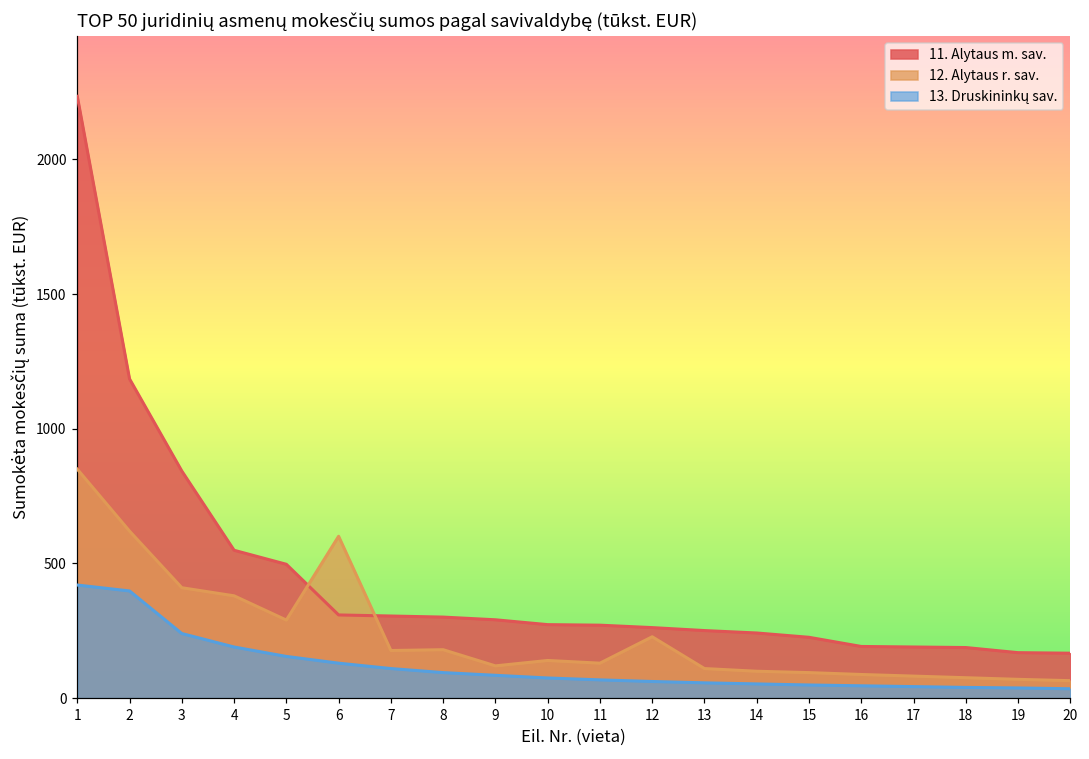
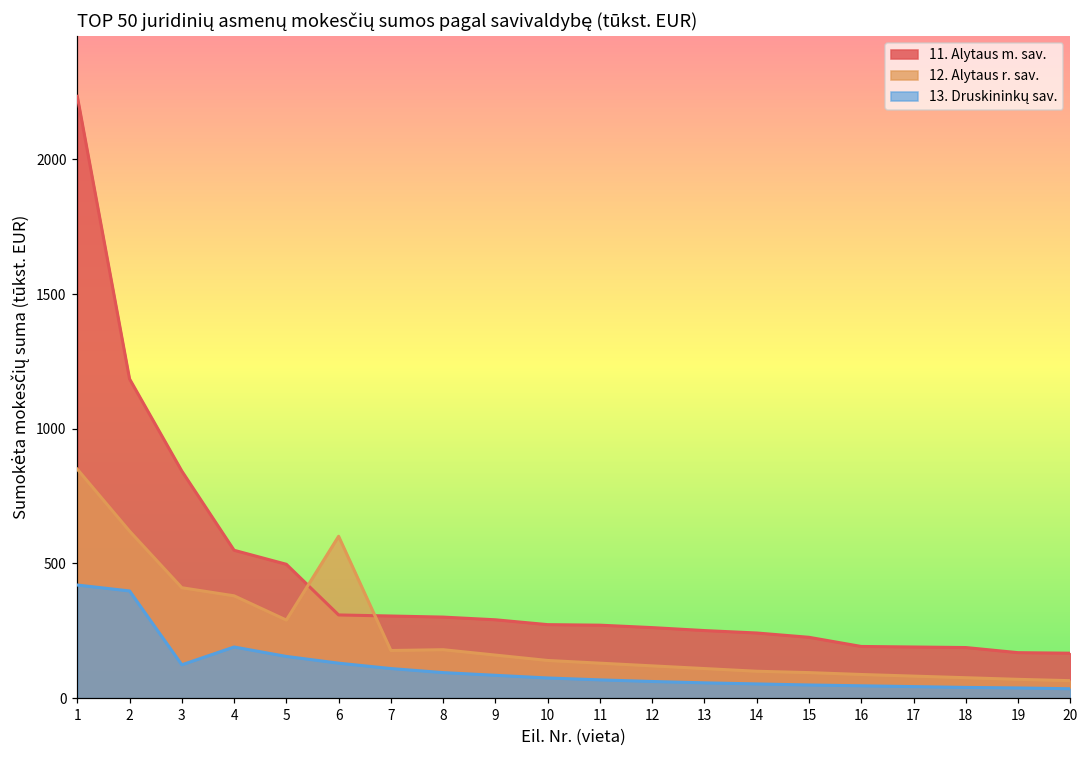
13. Druskininkų sav., 3: 240 -> 120
12. Alytaus r. sav., 9: 120 -> 160
12. Alytaus r. sav., 12: 230 -> 120
